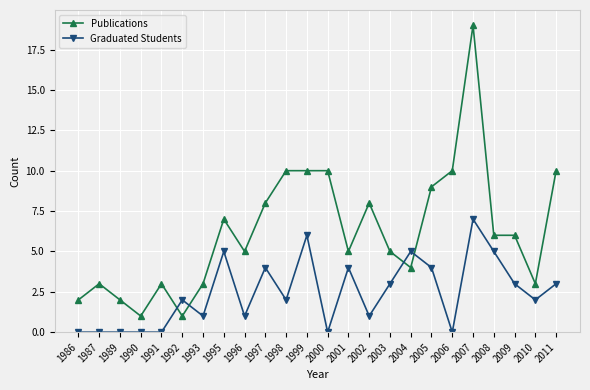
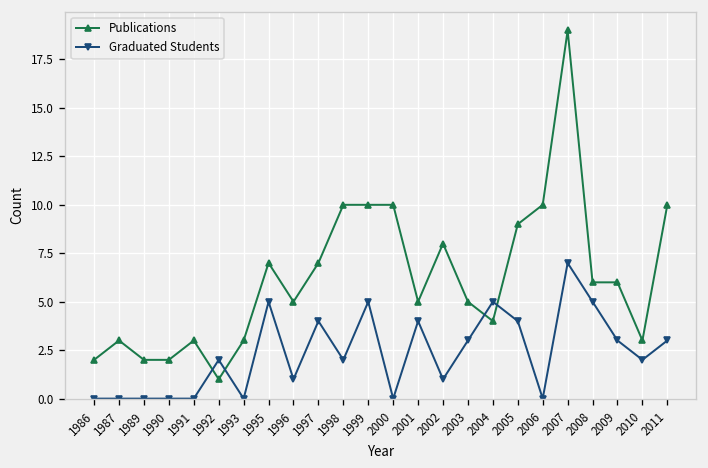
Publications, 1990: 1 -> 2
Graduated Students, 1993: 1 -> 0
Publications, 1997: 8 -> 7
Graduated Students, 1999: 6 -> 5
